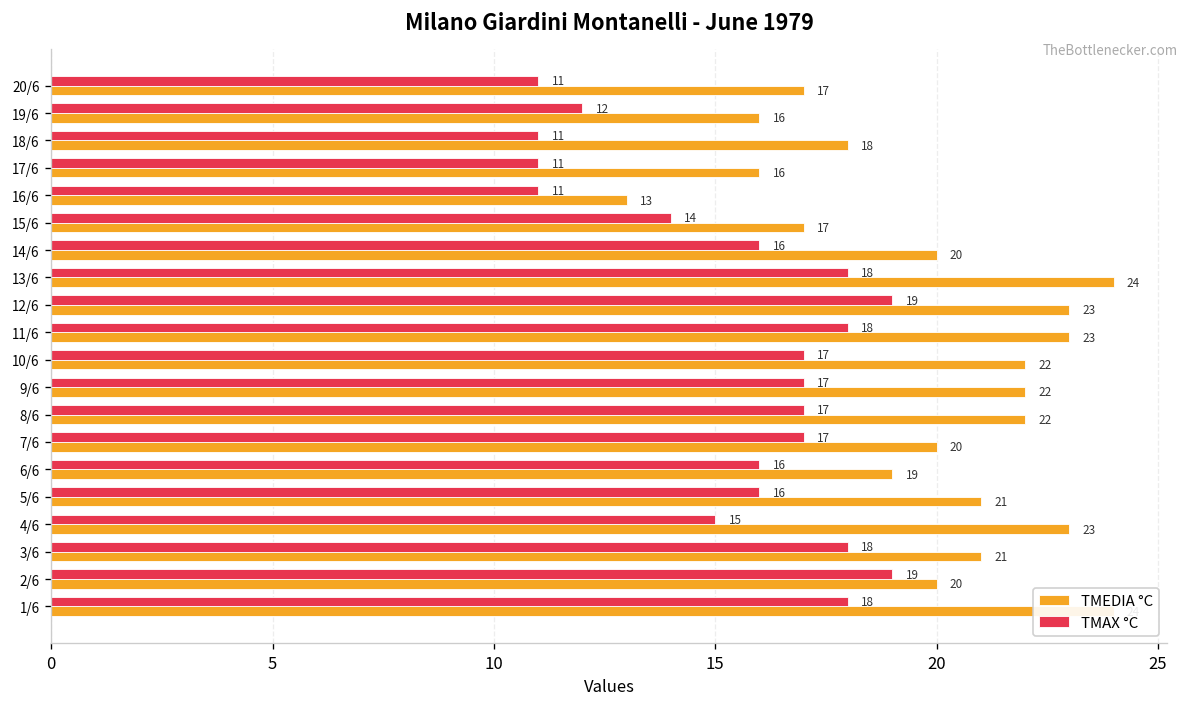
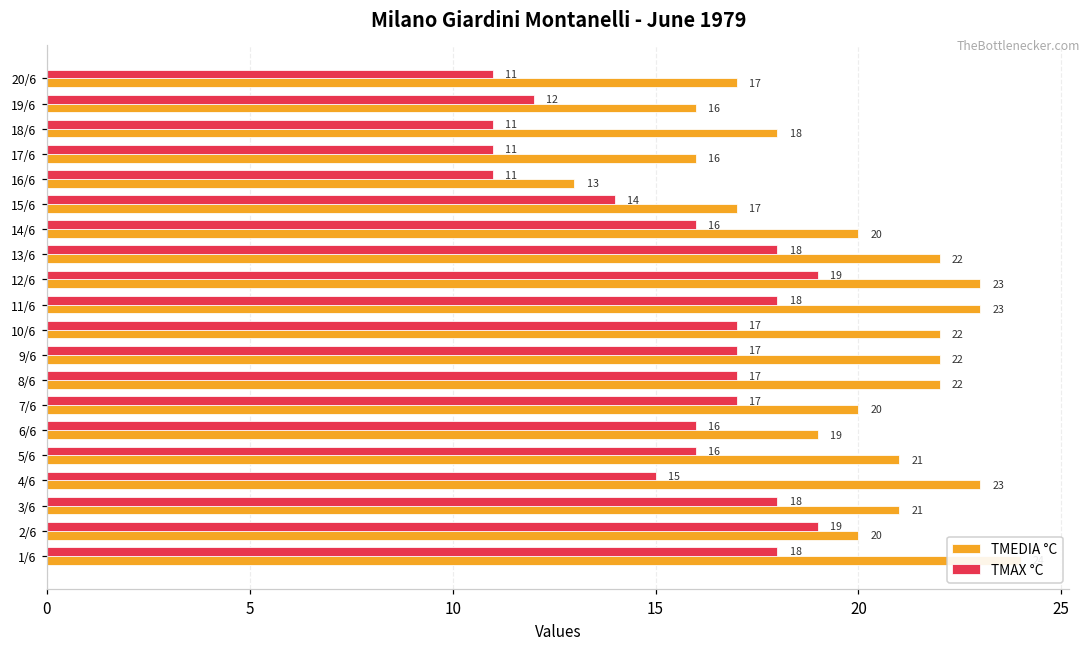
TMEDIA °C, 13/6: 24 -> 22
